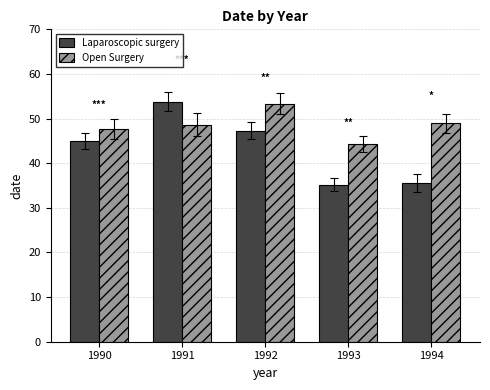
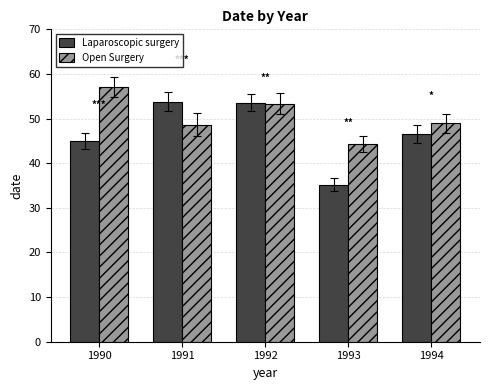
Open Surgery, 1990: 48 -> 57
Laparoscopic surgery, 1992: 47 -> 54
Laparoscopic surgery, 1994: 36 -> 47
